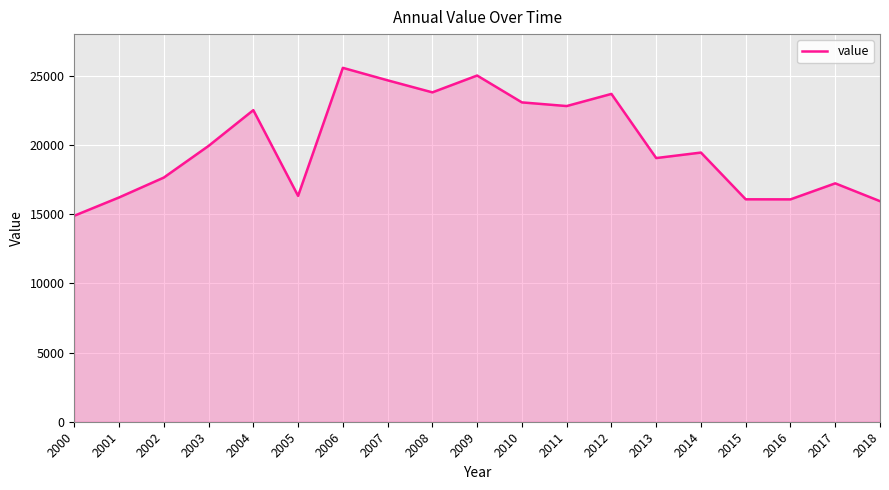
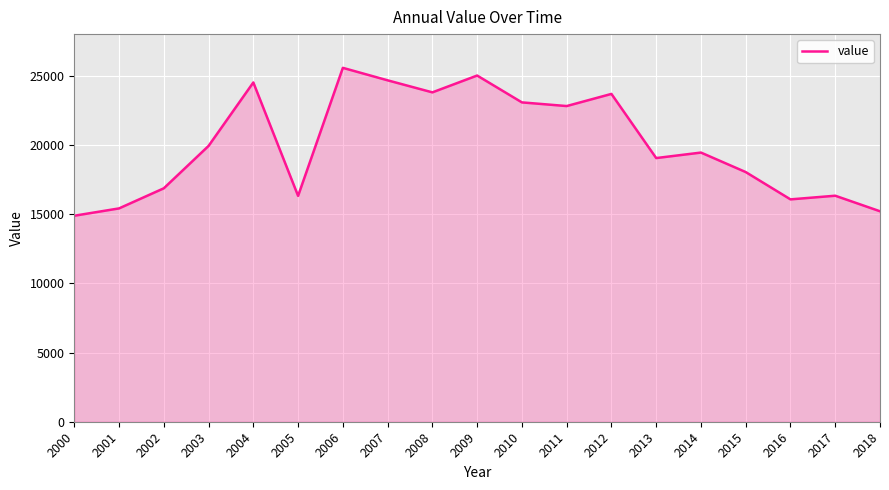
2001: 16200 -> 15400
2002: 17600 -> 16900
2004: 22500 -> 24500
2015: 16100 -> 18000
2017: 17200 -> 16300
2018: 15900 -> 15200
